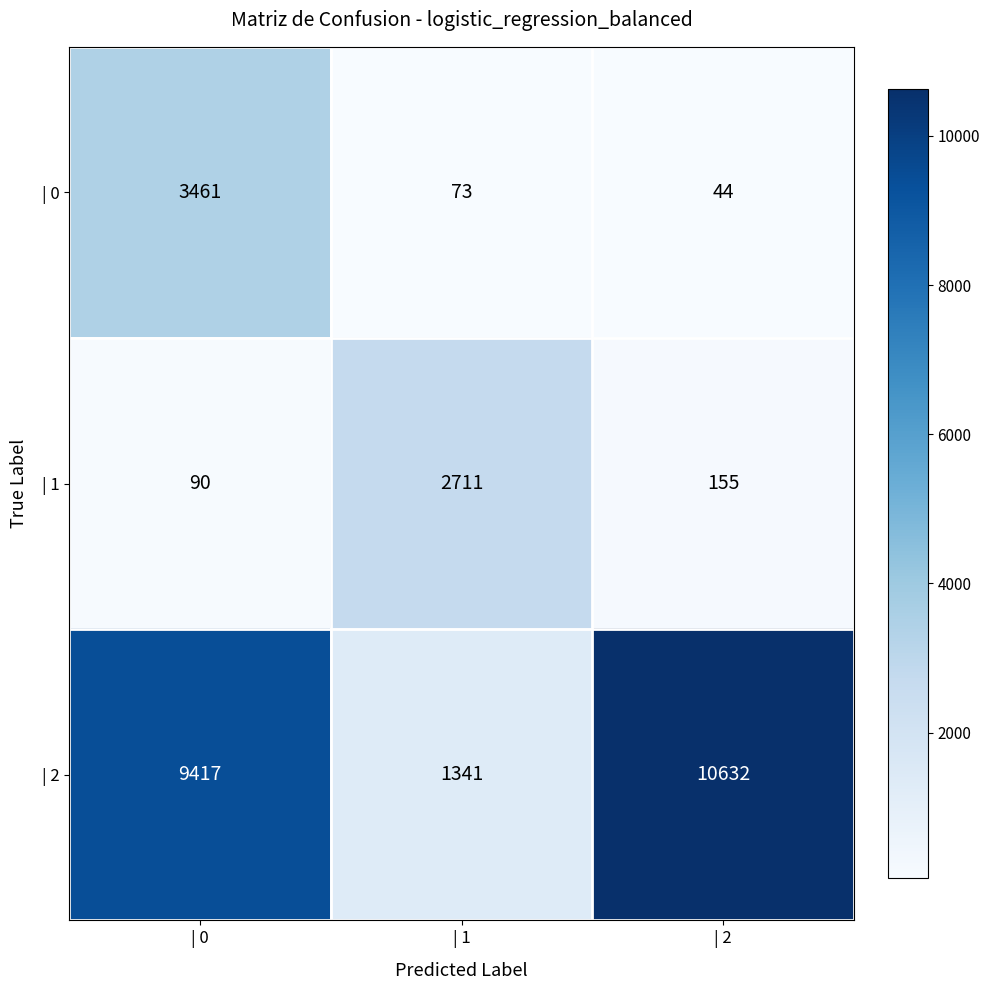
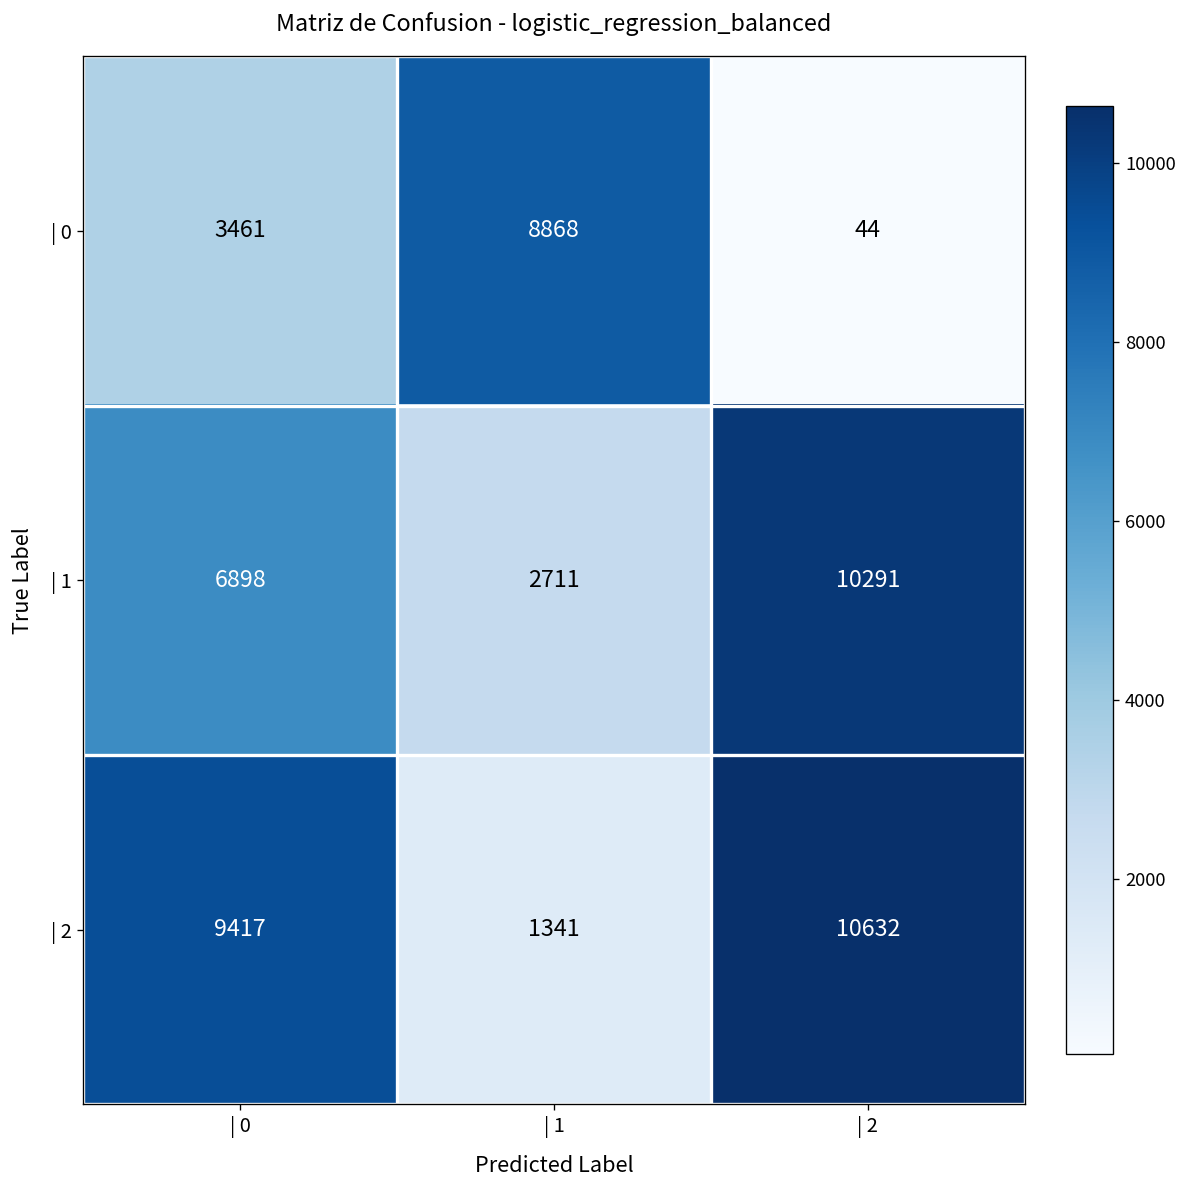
| 0, | 1: 73 -> 8868
| 1, | 0: 90 -> 6898
| 1, | 2: 155 -> 10291
